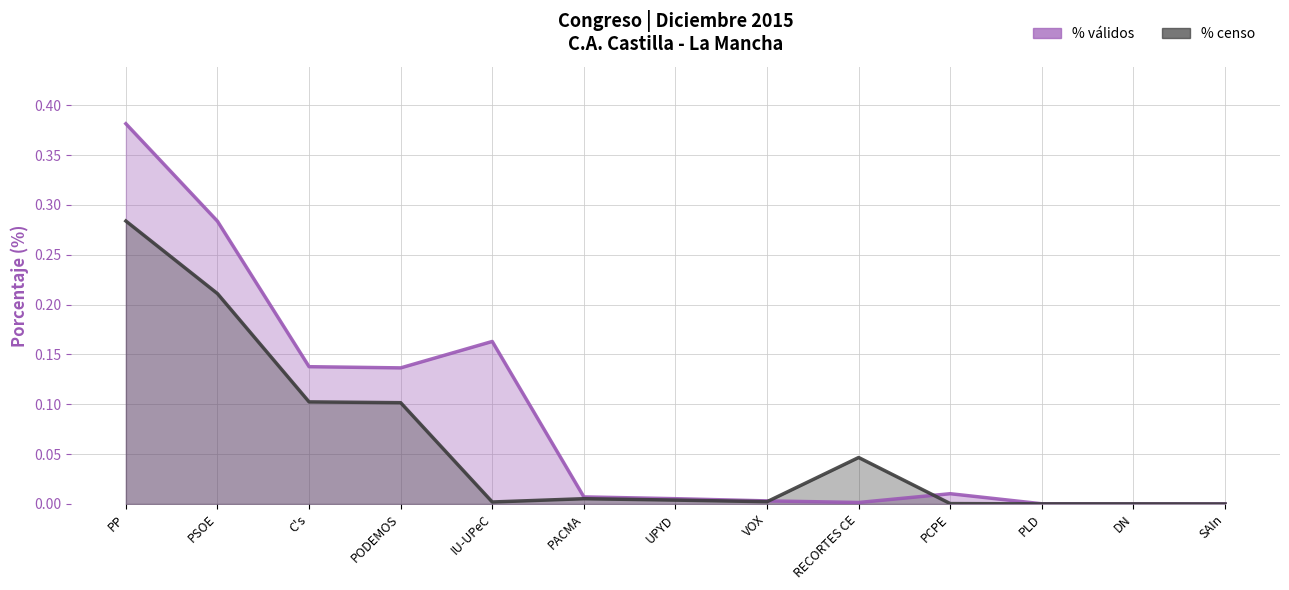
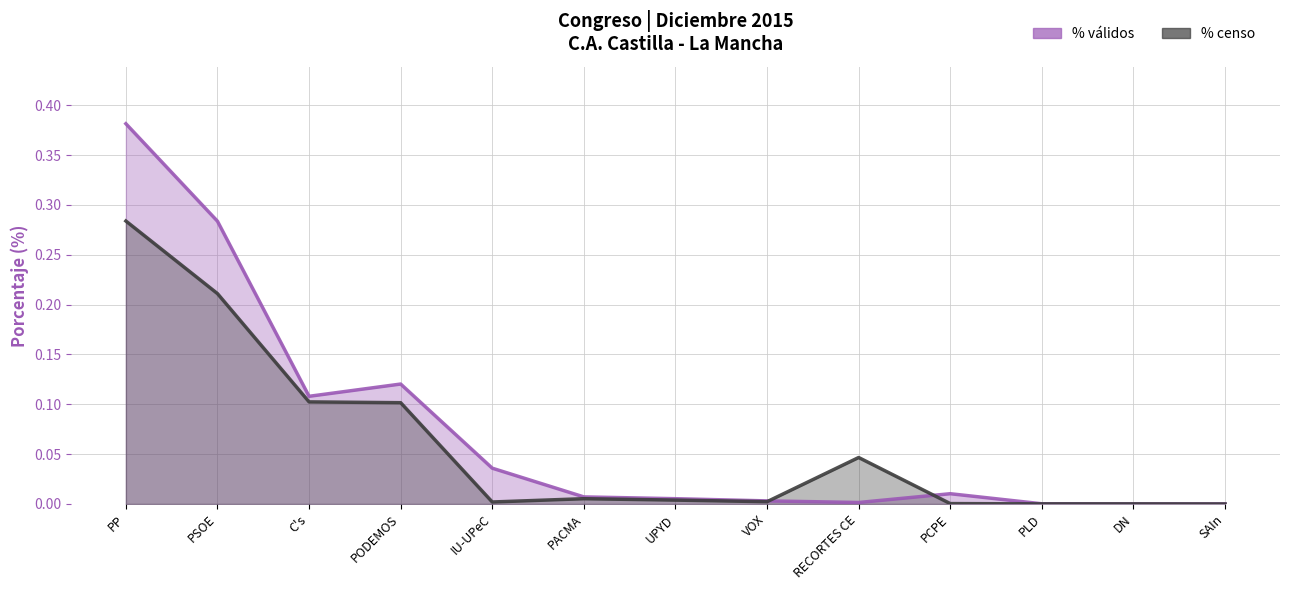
% válidos, C's: 0.14 -> 0.11
% válidos, PODEMOS: 0.14 -> 0.12
% válidos, IU-UPeC: 0.16 -> 0.04
